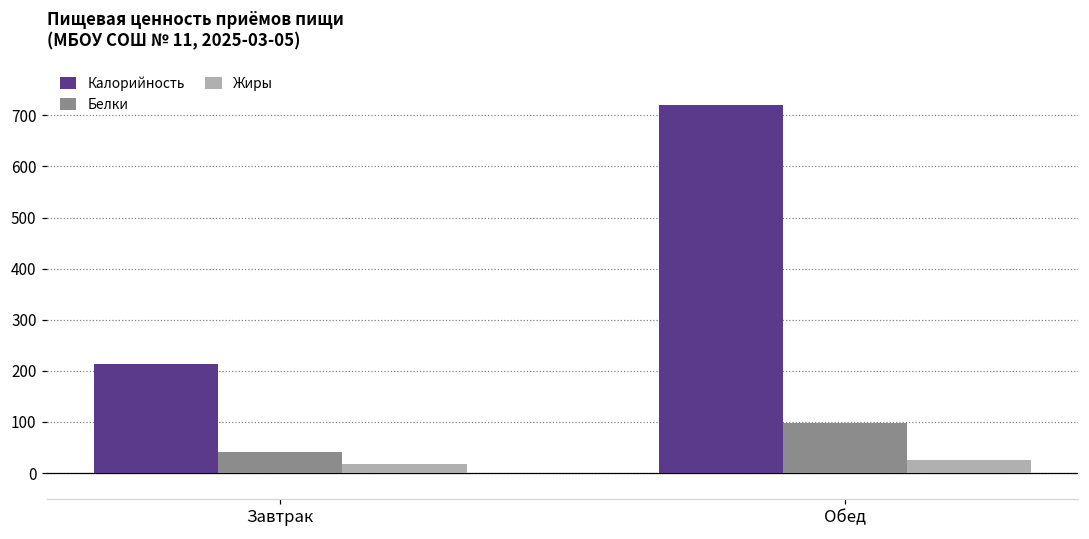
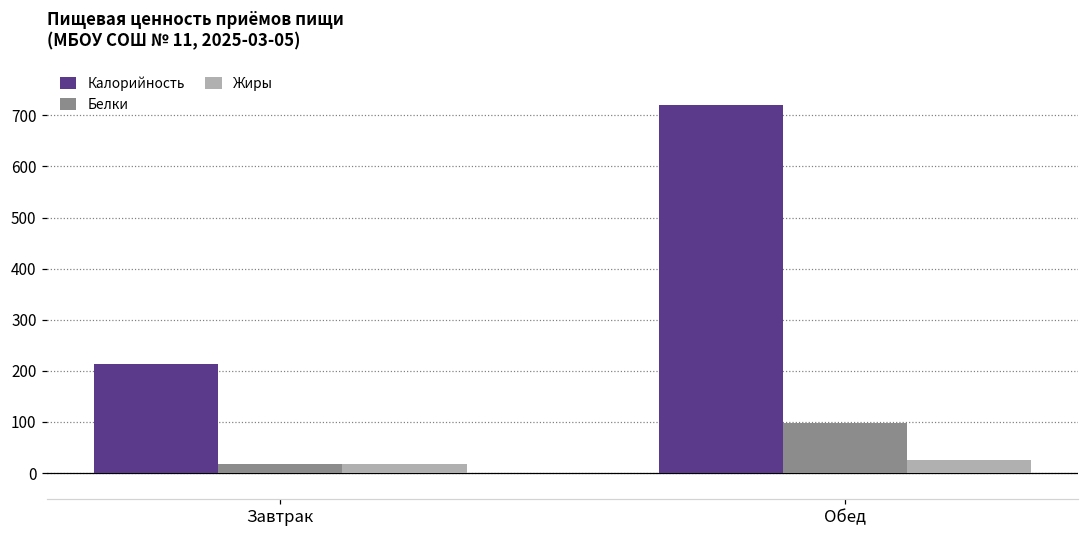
Белки, Завтрак: 40 -> 20
